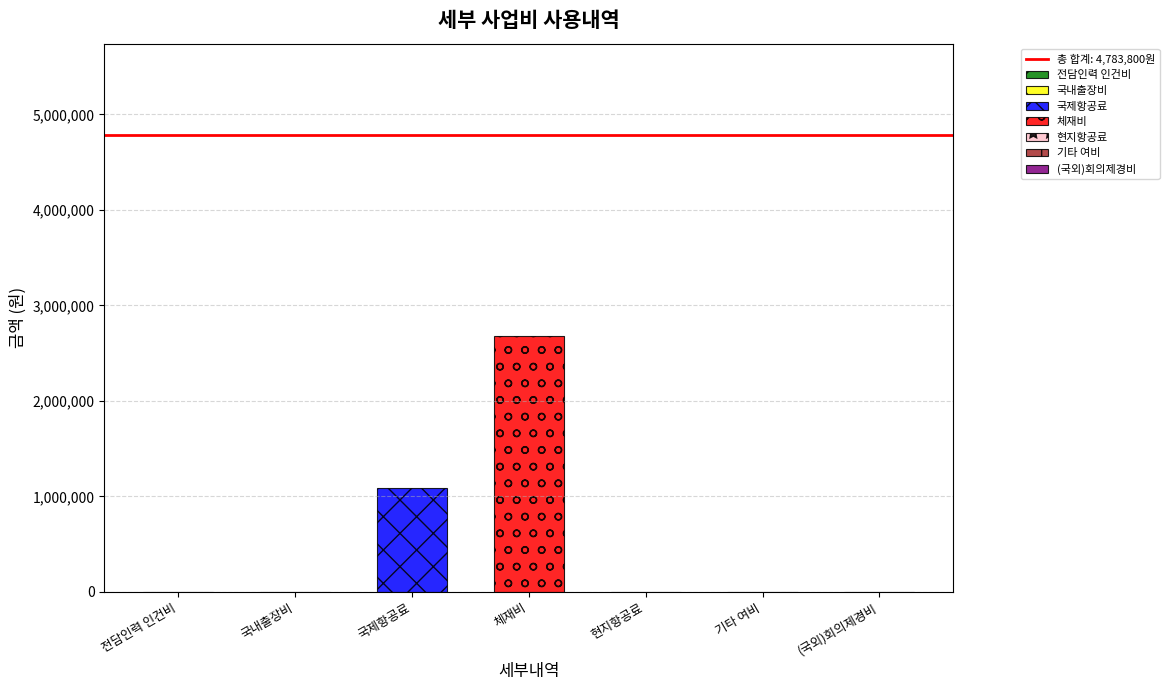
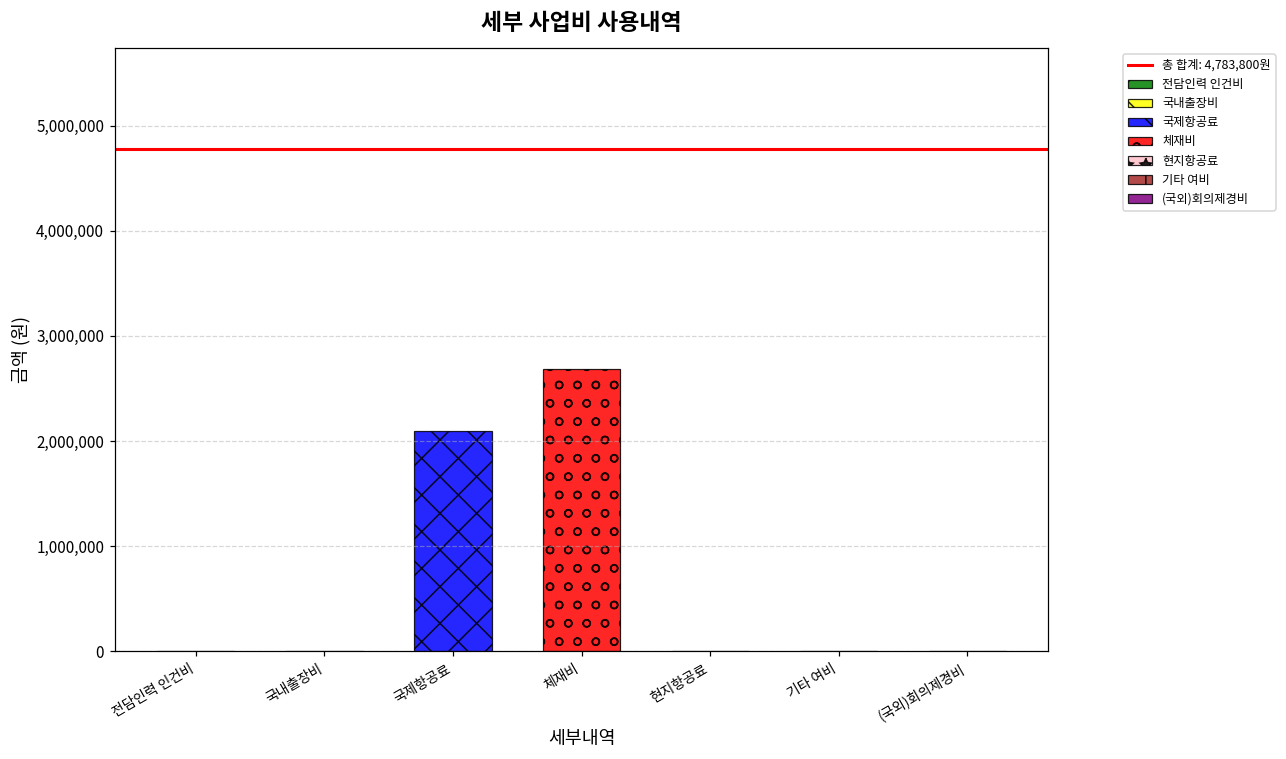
국제항공료: 1,100,000 -> 2,100,000
